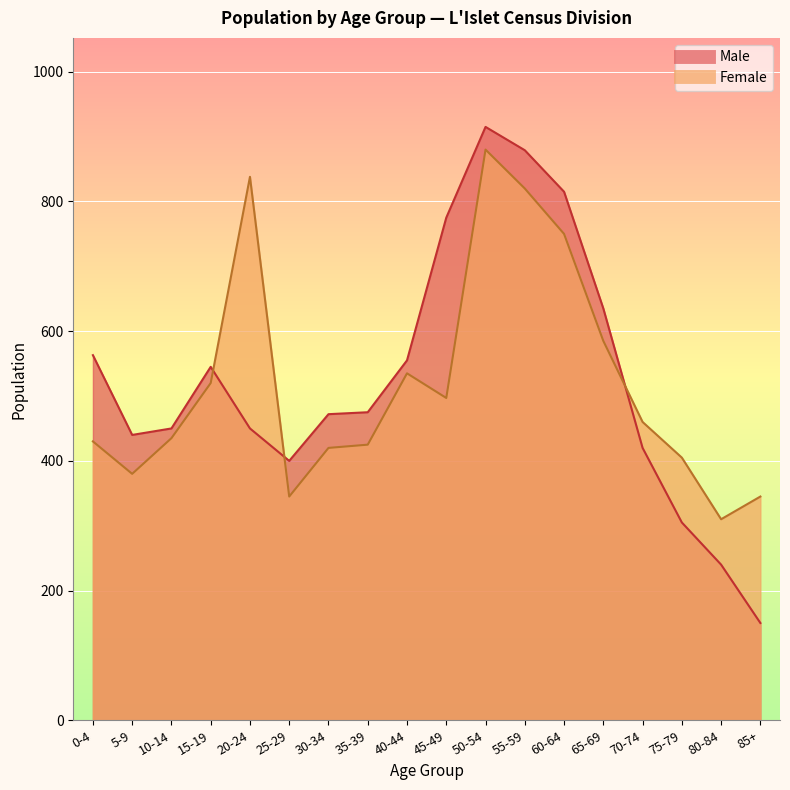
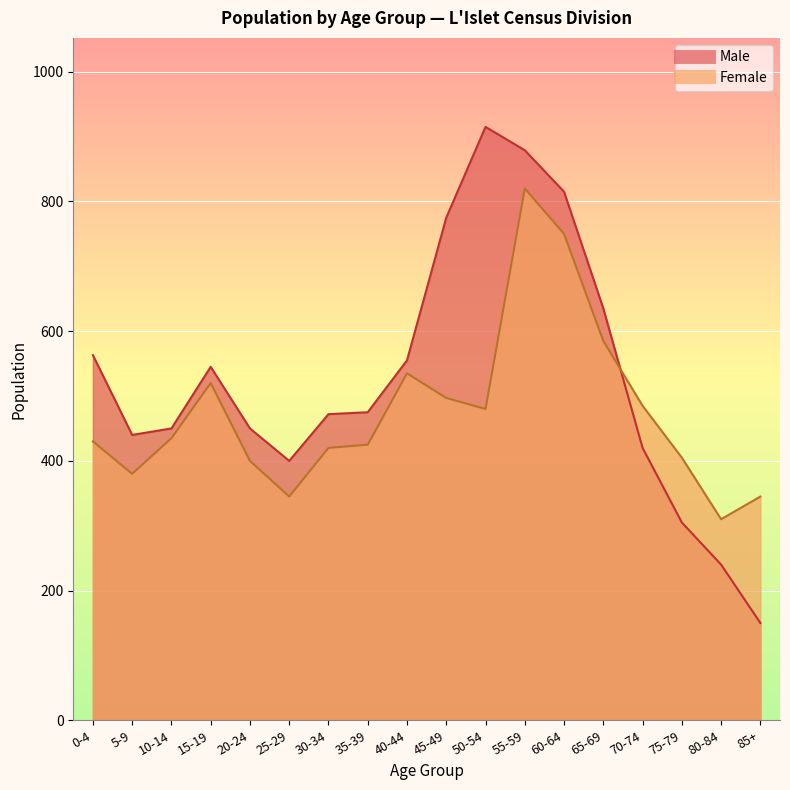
Female, 20-24: 840 -> 400
Female, 50-54: 880 -> 480
Female, 70-74: 460 -> 490
